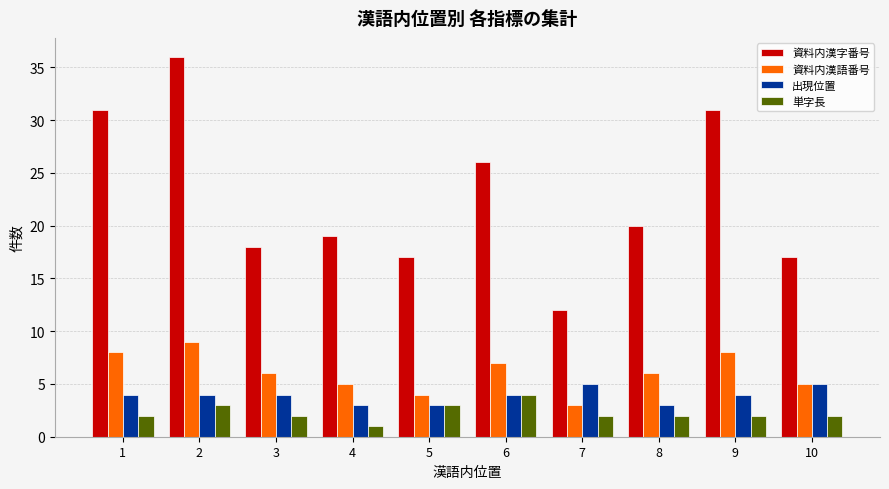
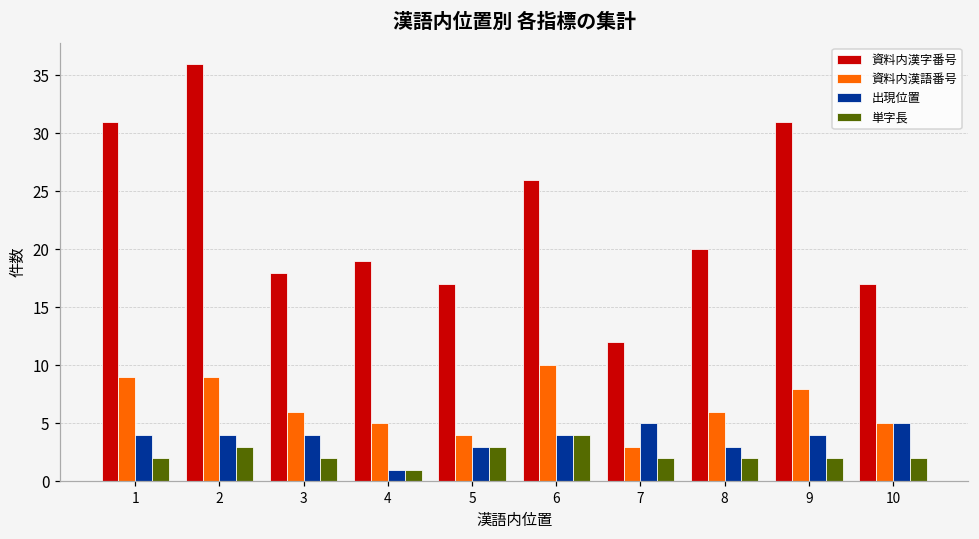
資料内漢語番号, 1: 8 -> 9
出現位置, 4: 3 -> 1
資料内漢語番号, 6: 7 -> 10
